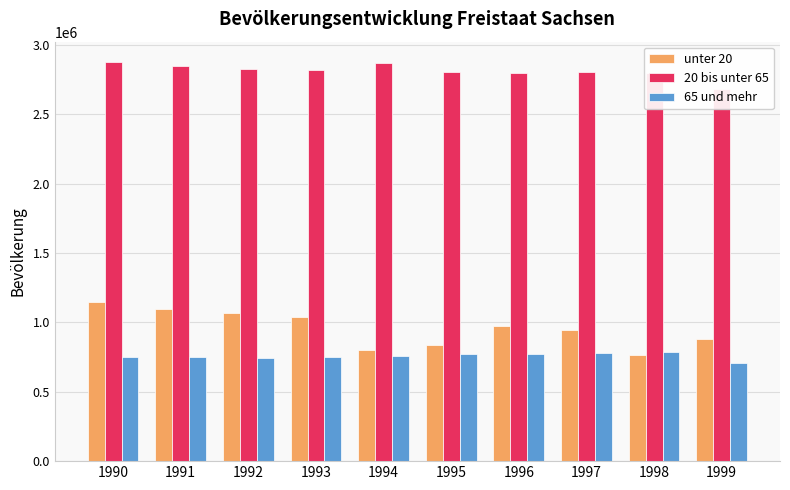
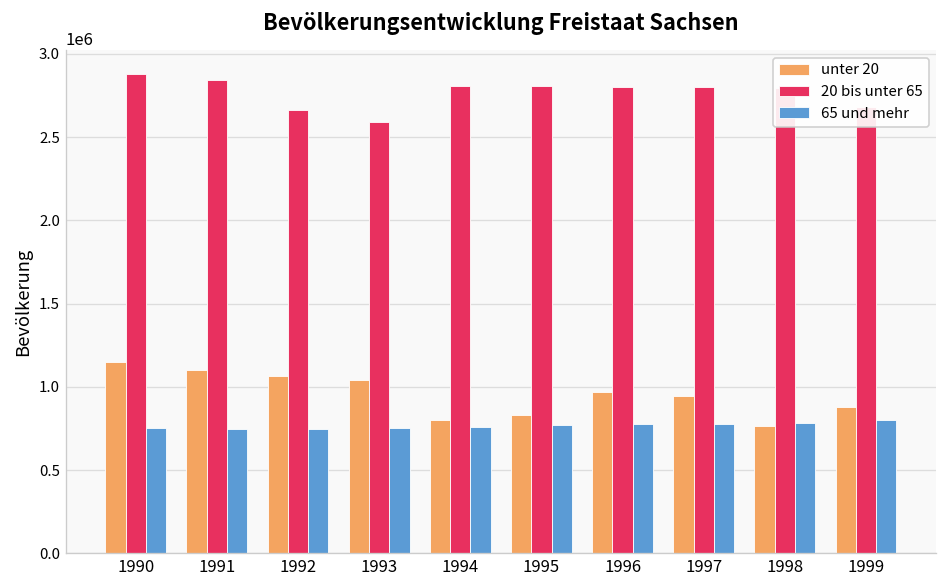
20 bis unter 65, 1992: 2830000 -> 2660000
20 bis unter 65, 1993: 2820000 -> 2590000
20 bis unter 65, 1994: 2870000 -> 2810000
65 und mehr, 1999: 710000 -> 800000
